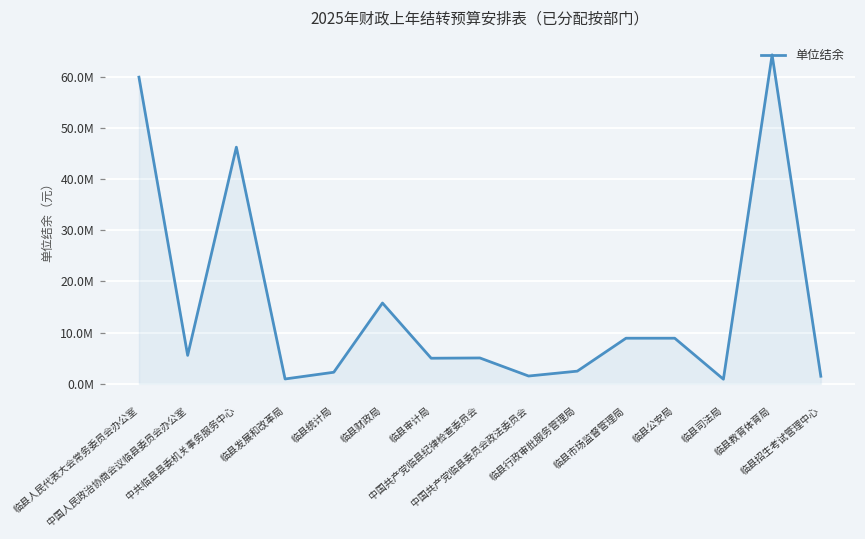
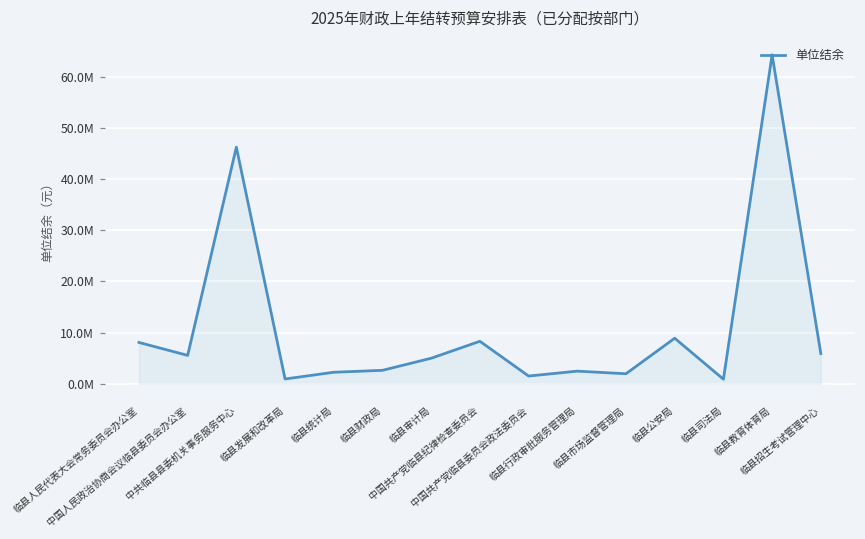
临县人民代表大会常务委员会办公室: 60000000 -> 8000000
临县财政局: 16000000 -> 3000000
中国共产党临县纪律检查委员会: 5000000 -> 8000000
临县市场监督管理局: 9000000 -> 2000000
临县招生考试管理中心: 1000000 -> 6000000
